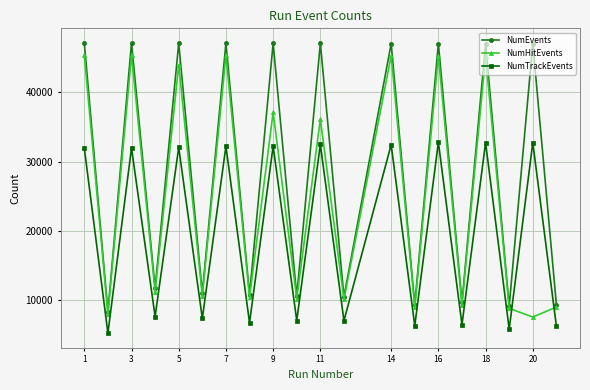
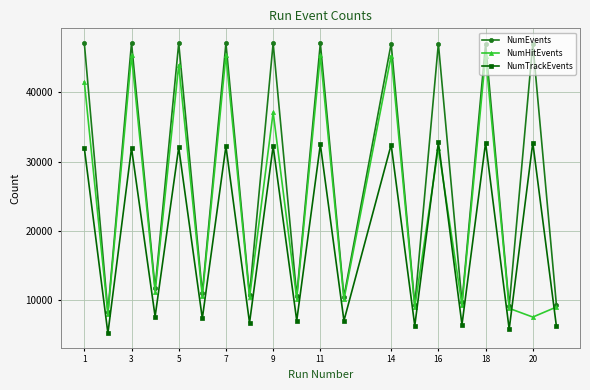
NumHitEvents, 1: 45000 -> 42000
NumHitEvents, 11: 36000 -> 45000
NumHitEvents, 16: 45000 -> 32000
